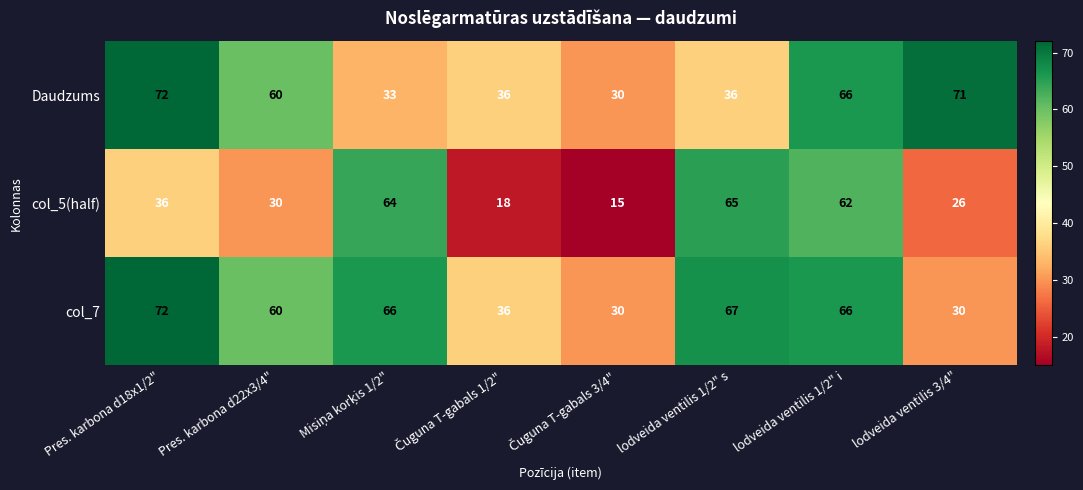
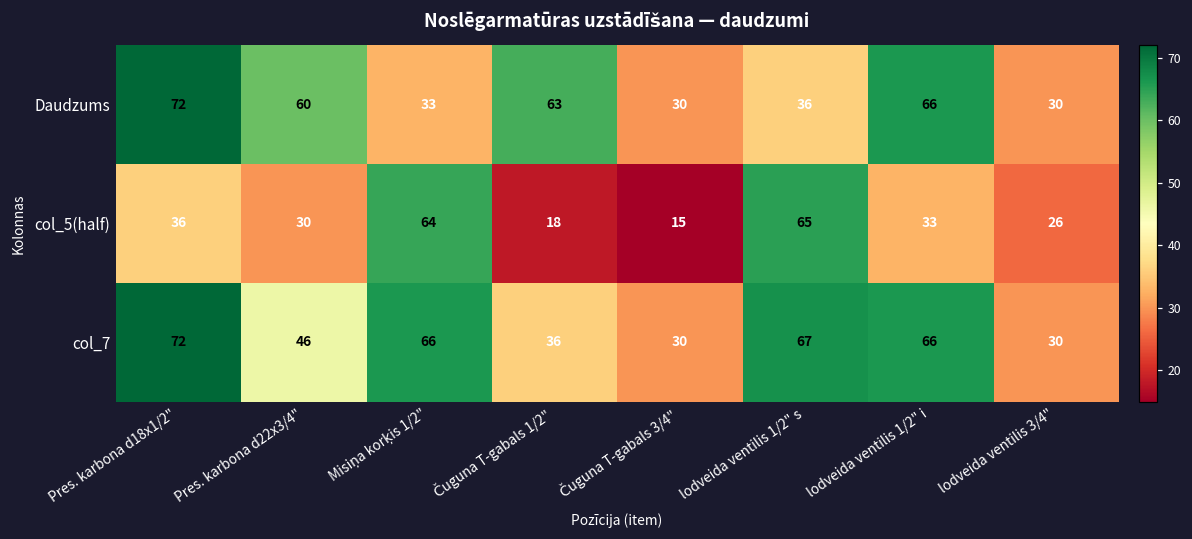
Daudzums, Čuguna T-gabals 1/2": 36 -> 63
Daudzums, lodveida ventilis 3/4": 71 -> 30
col_5(half), lodveida ventilis 1/2" i: 62 -> 33
col_7, Pres. karbona d22x3/4": 60 -> 46
